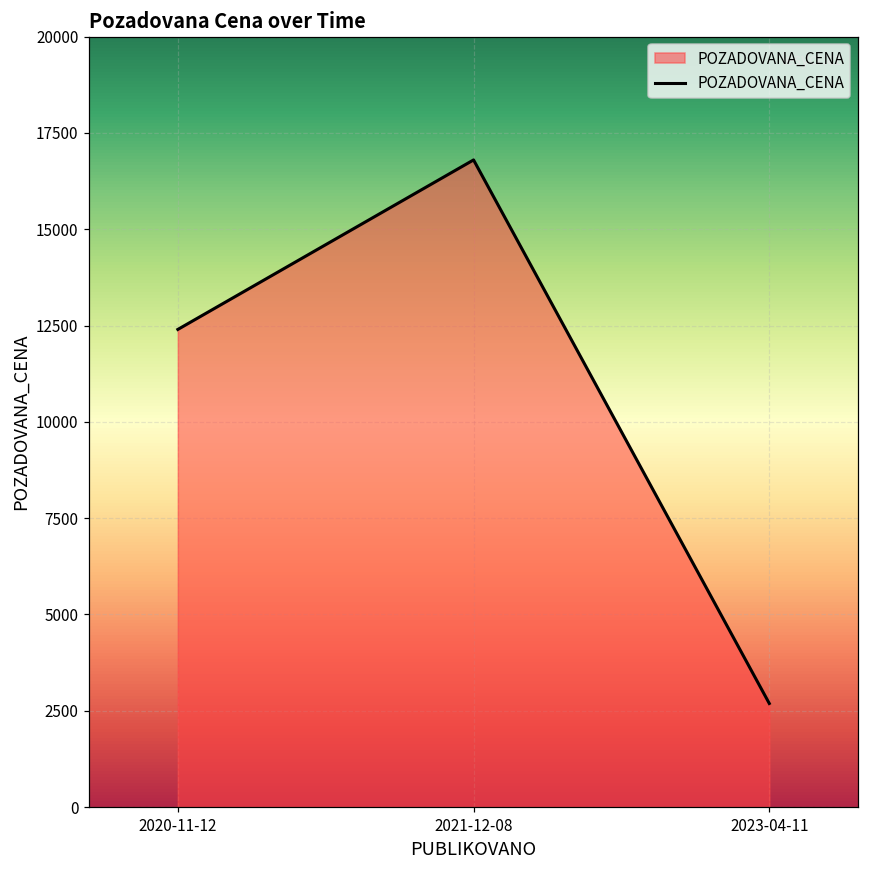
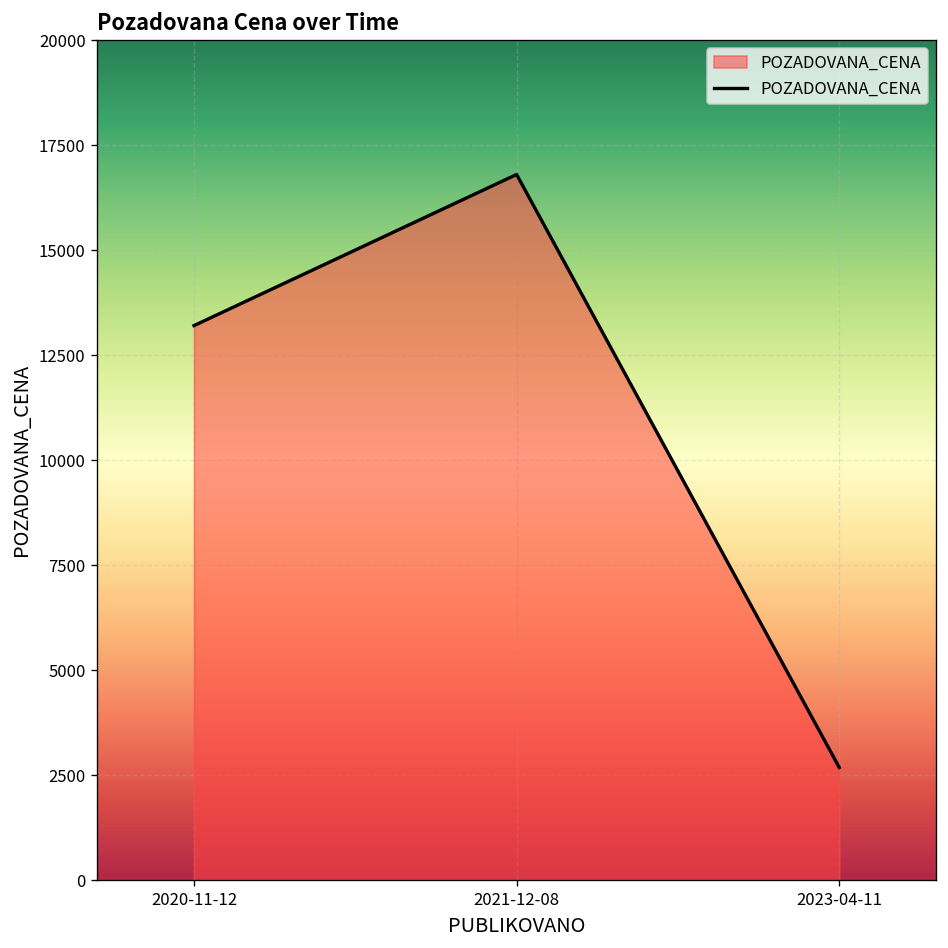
2020-11-12: 12400 -> 13200
